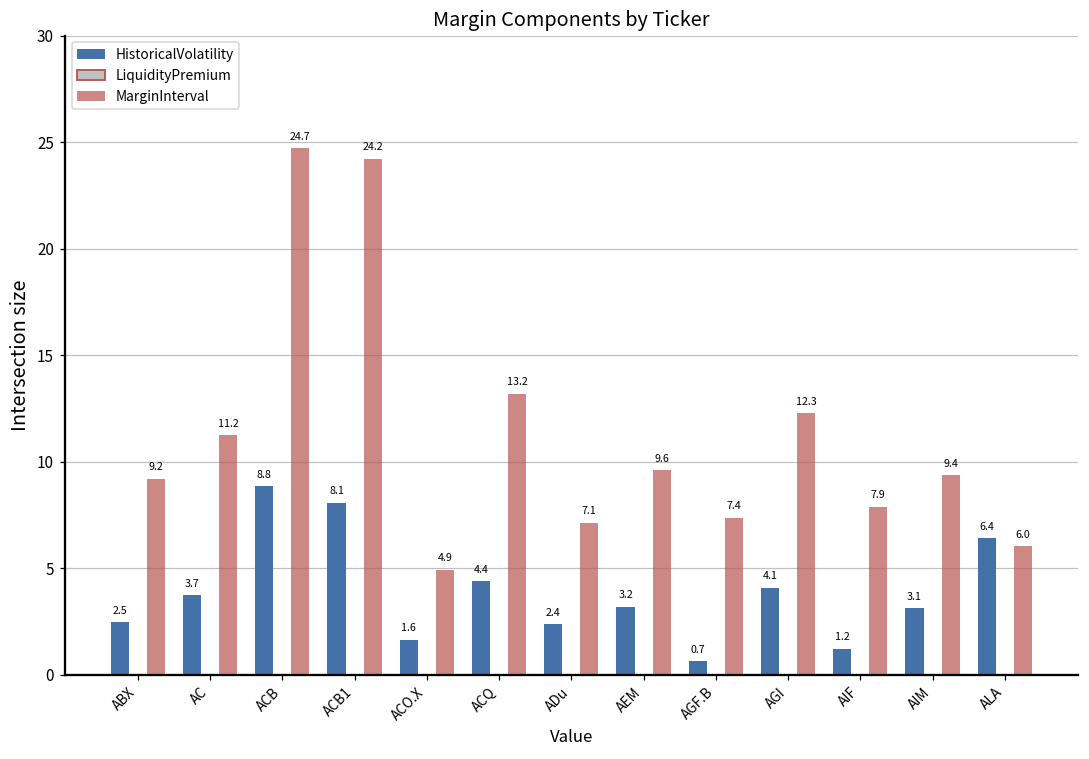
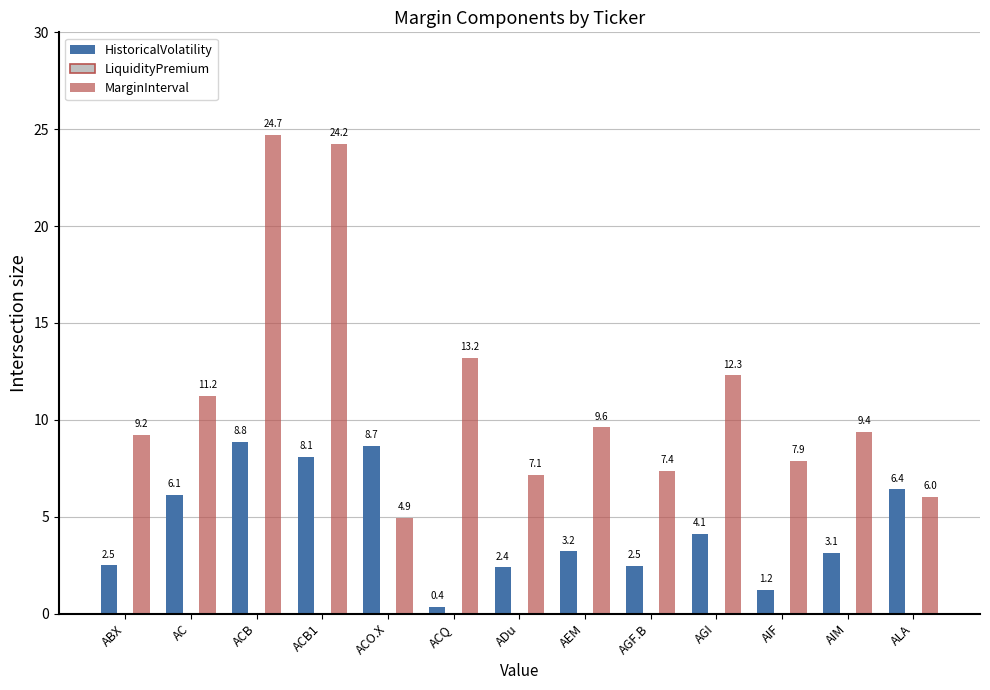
HistoricalVolatility, AC: 3.7 -> 6.1
HistoricalVolatility, ACO.X: 1.6 -> 8.7
HistoricalVolatility, ACQ: 4.4 -> 0.4
HistoricalVolatility, AGF.B: 0.7 -> 2.5
